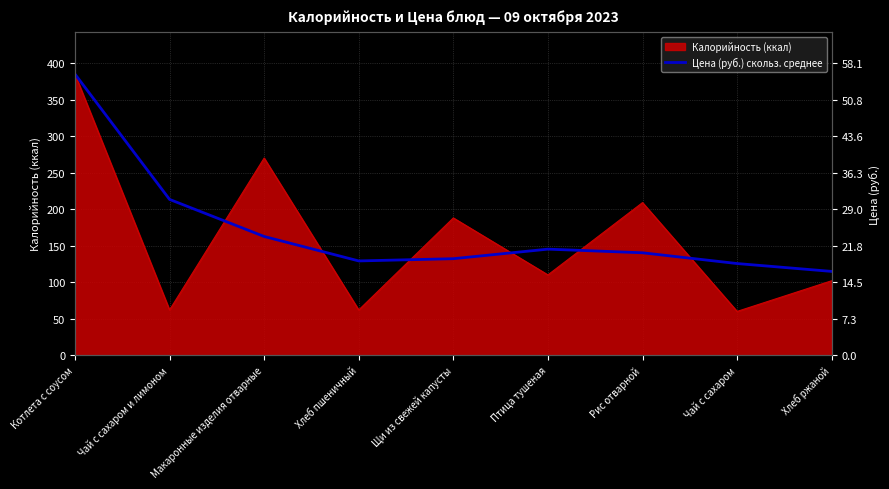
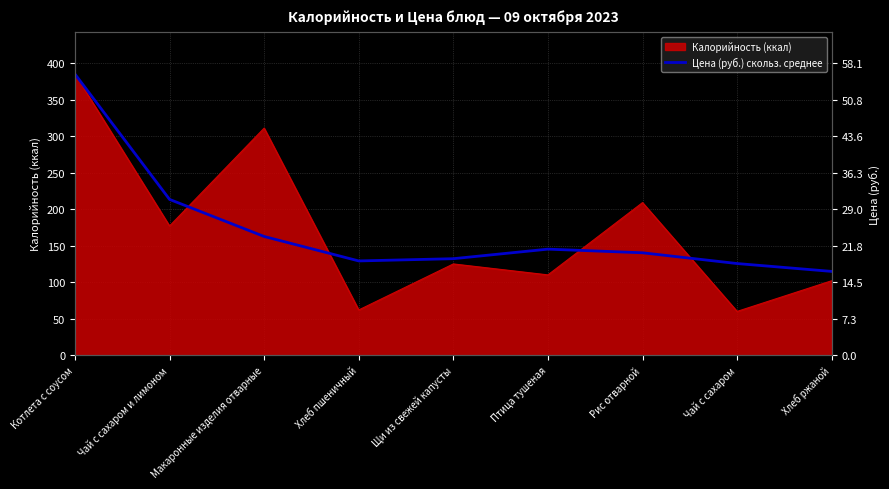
Калорийность (ккал), Чай с сахаром и лимоном: 60 -> 180
Калорийность (ккал), Макаронные изделия отварные: 270 -> 310
Калорийность (ккал), Щи из свежей капусты: 190 -> 130
